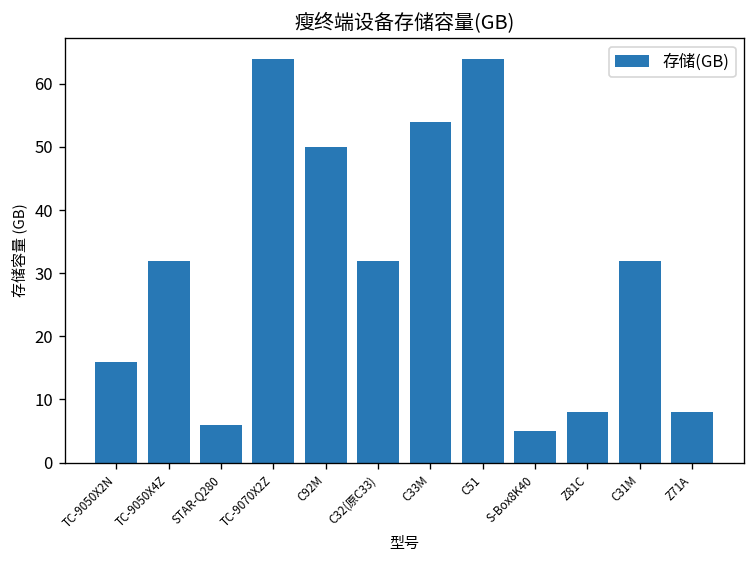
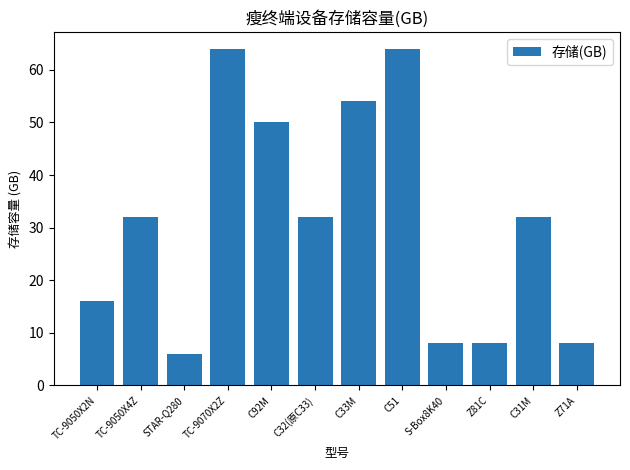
S-Box8K40: 5 -> 8
